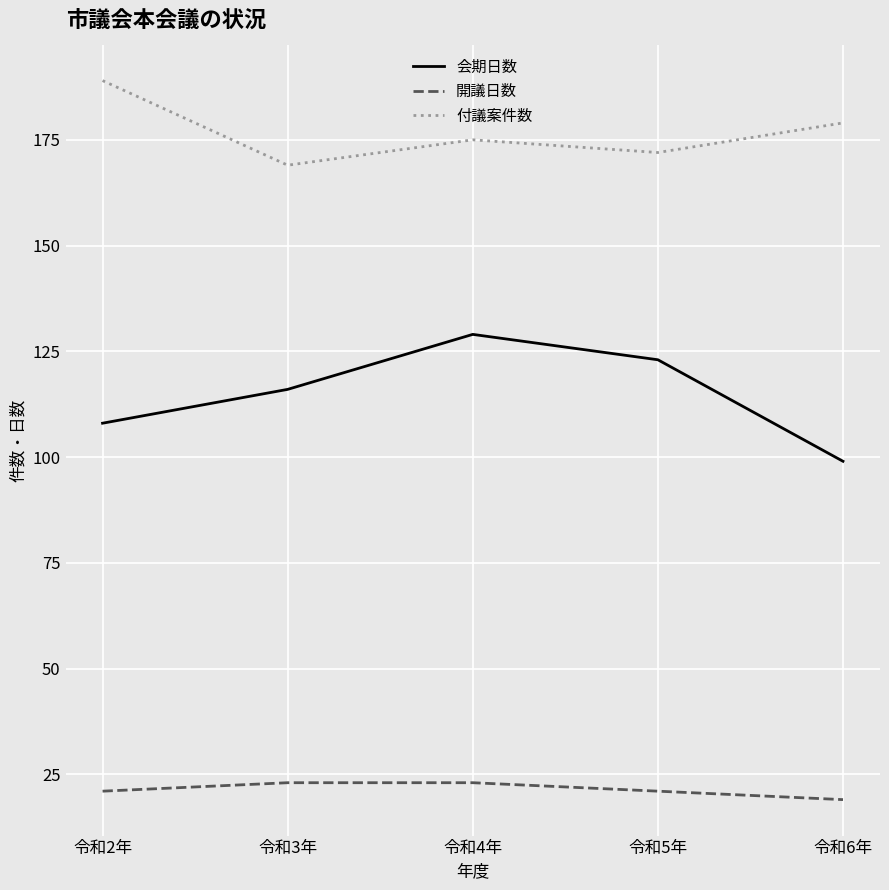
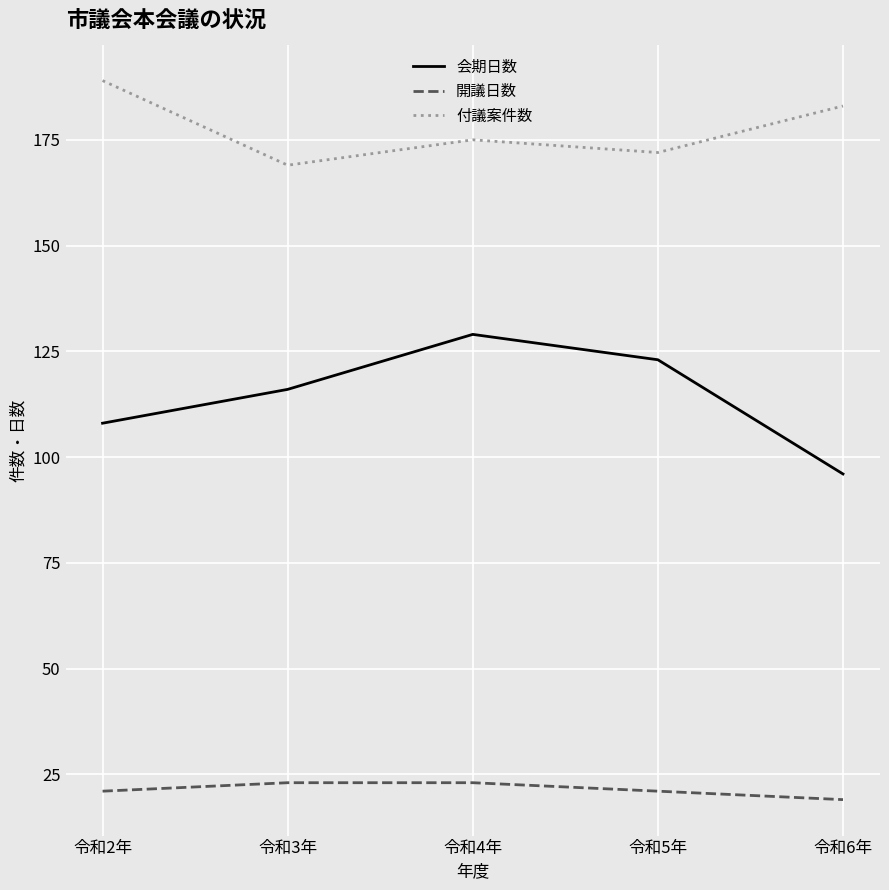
会期日数, 令和6年: 99 -> 96
付議案件数, 令和6年: 179 -> 183
